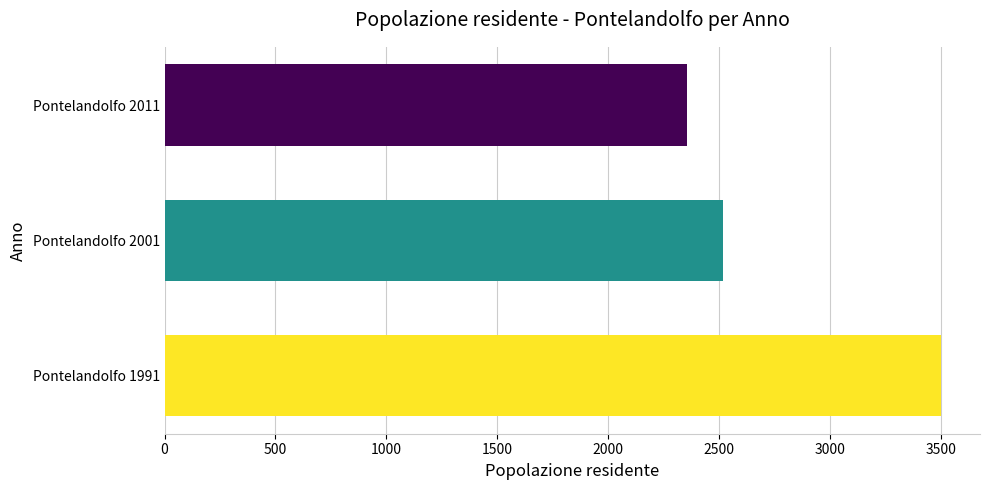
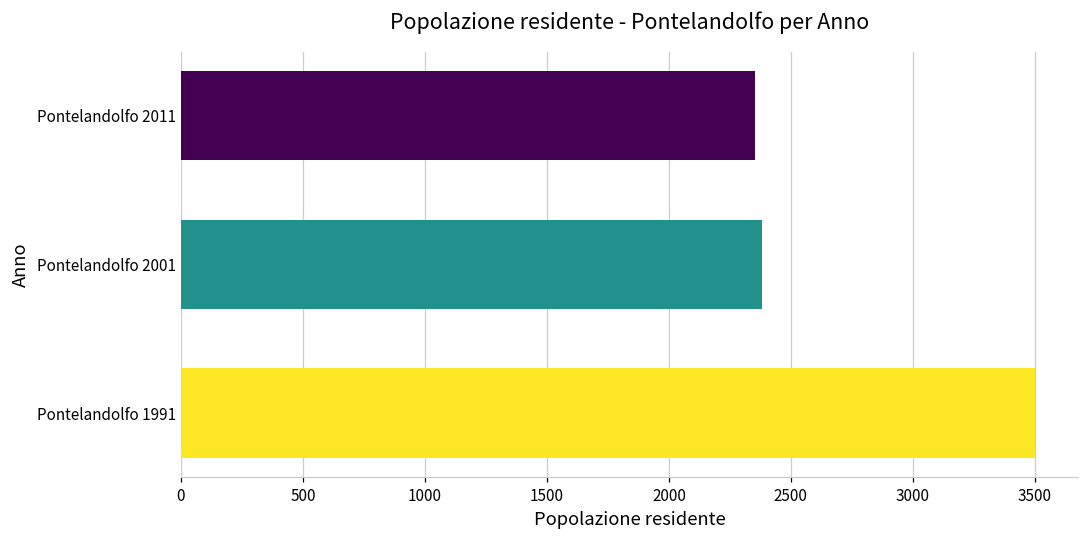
Pontelandolfo 2001: 2520 -> 2380
